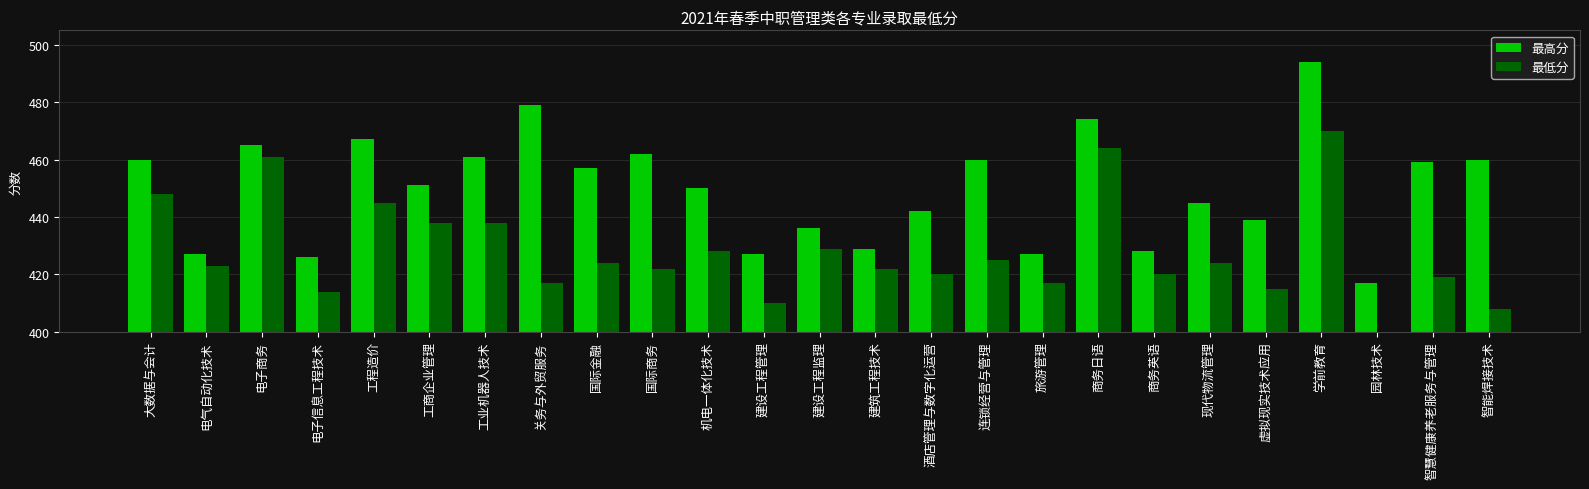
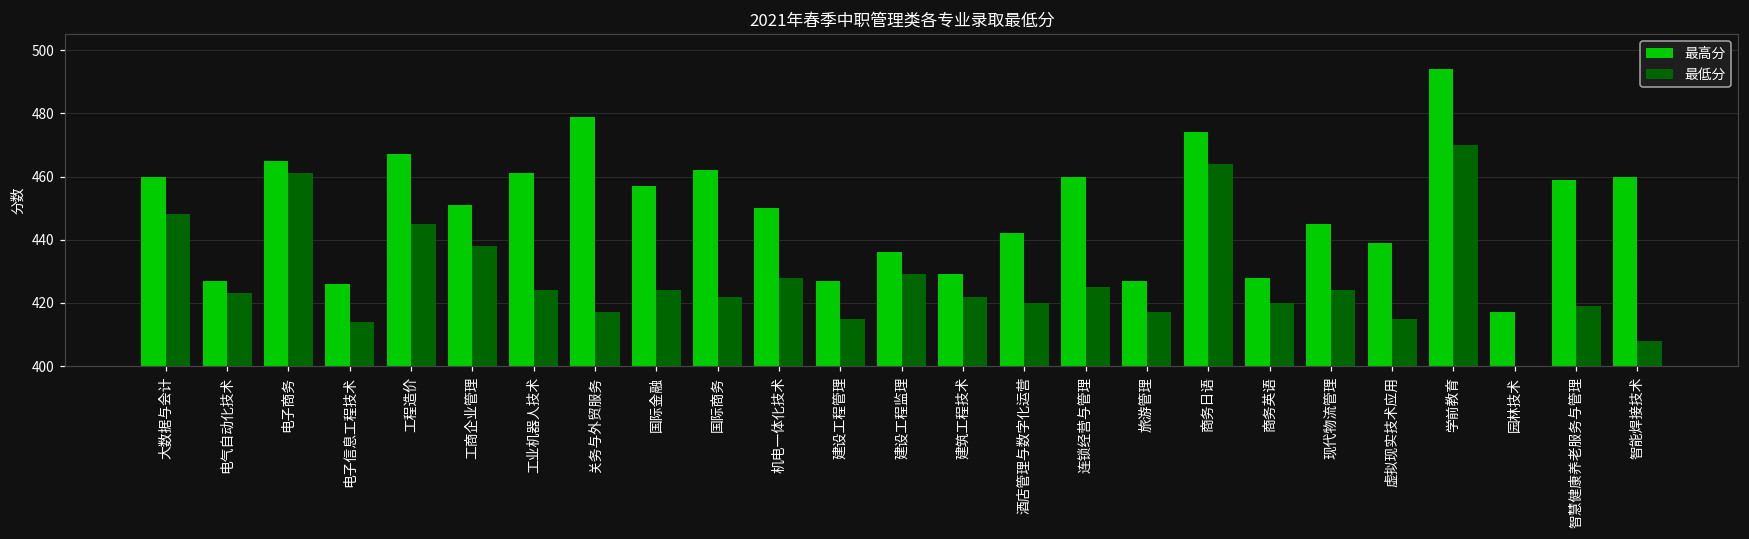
最低分, 工业机器人技术: 438 -> 424
最低分, 建设工程管理: 410 -> 415
